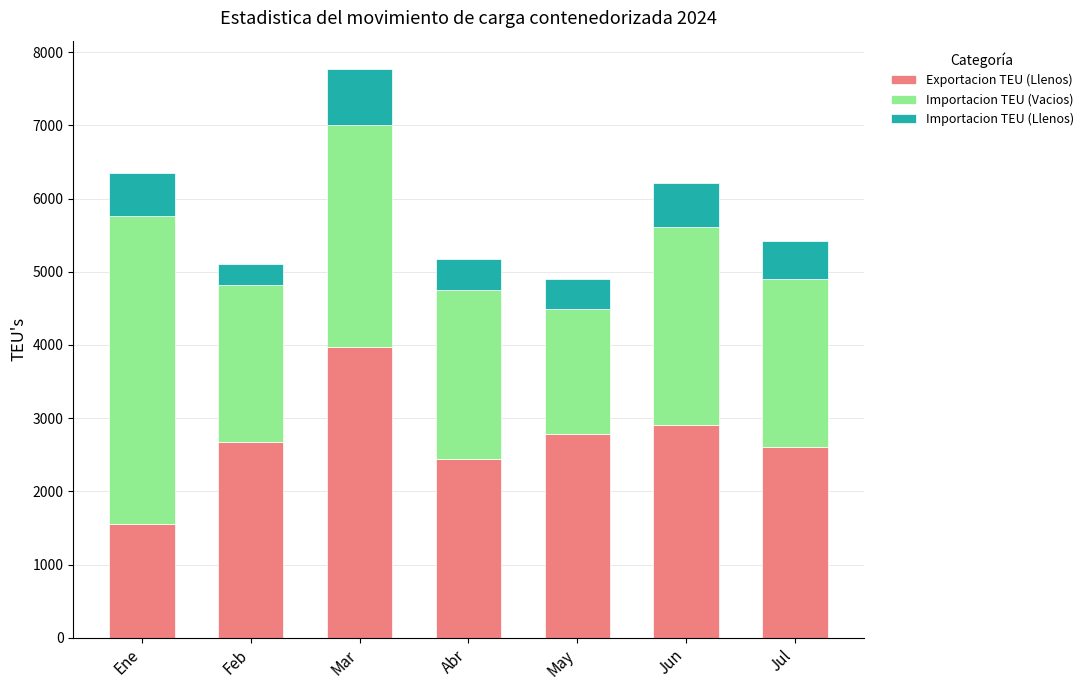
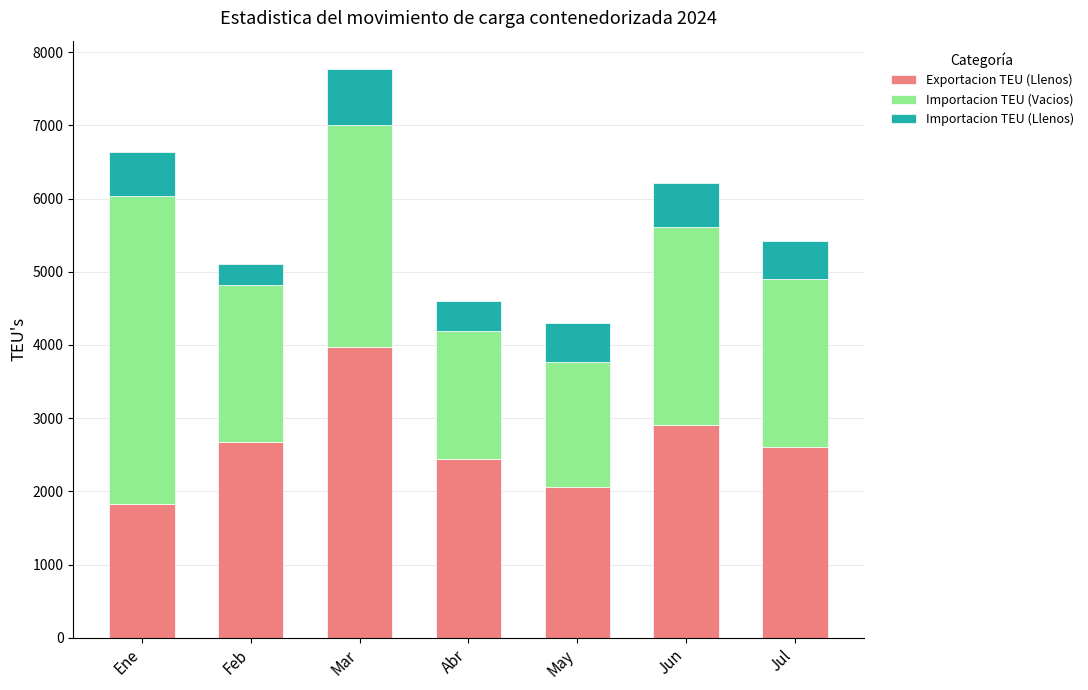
Exportacion TEU (Llenos), Ene: 1600 -> 1800
Importacion TEU (Vacios), Abr: 2300 -> 1700
Exportacion TEU (Llenos), May: 2800 -> 2100
Importacion TEU (Llenos), May: 400 -> 500
